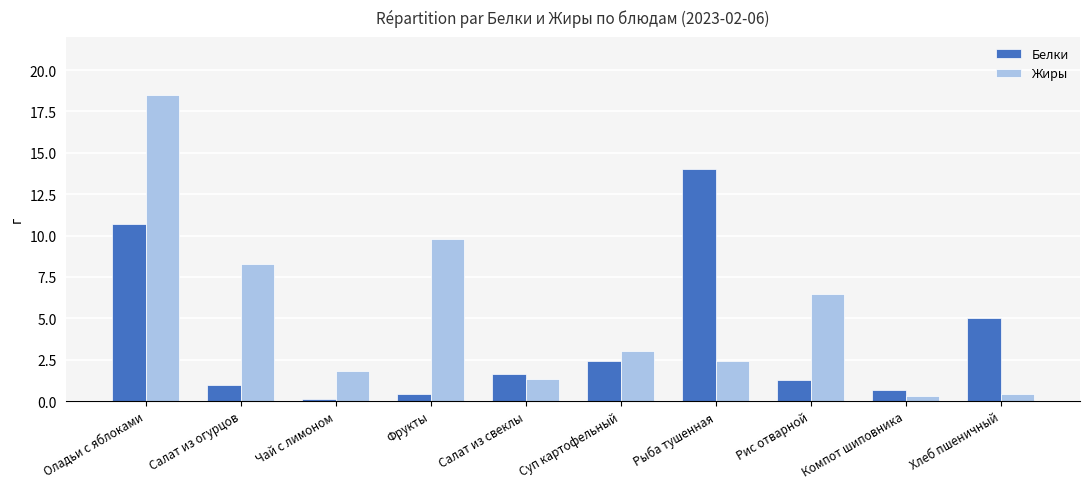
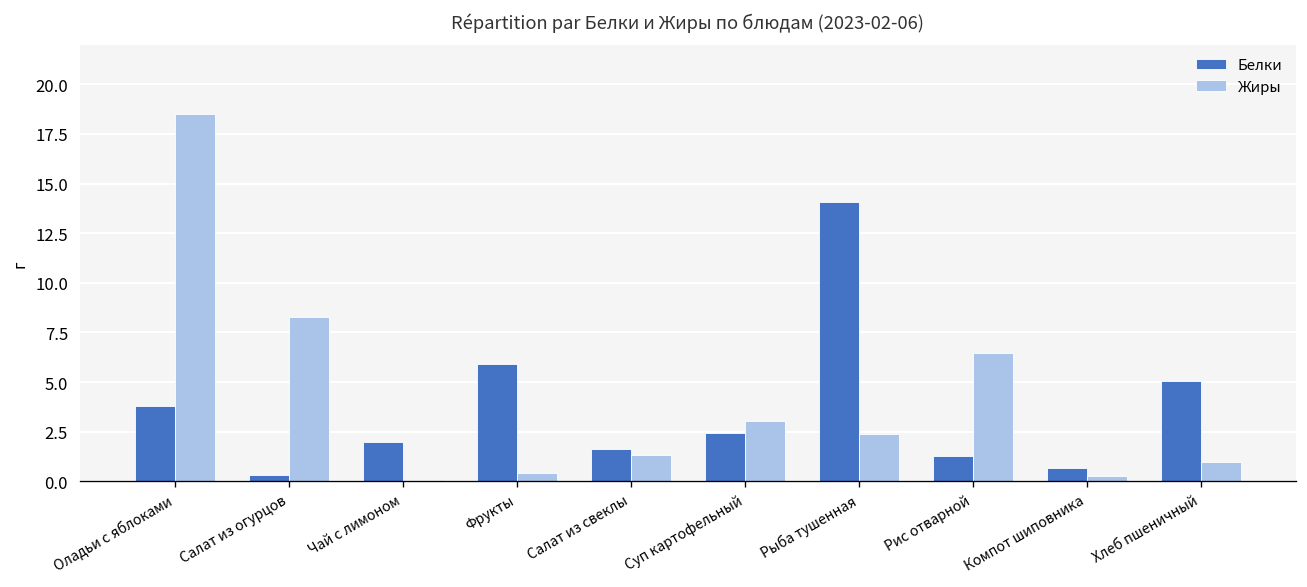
Белки, Оладьи с яблоками: 10.7 -> 3.8
Белки, Салат из огурцов: 1.0 -> 0.3
Белки, Чай с лимоном: 0.1 -> 2.0
Жиры, Чай с лимоном: 1.8 -> 0.1
Белки, Фрукты: 0.4 -> 5.9
Жиры, Фрукты: 9.8 -> 0.4
Жиры, Хлеб пшеничный: 0.4 -> 1.0
